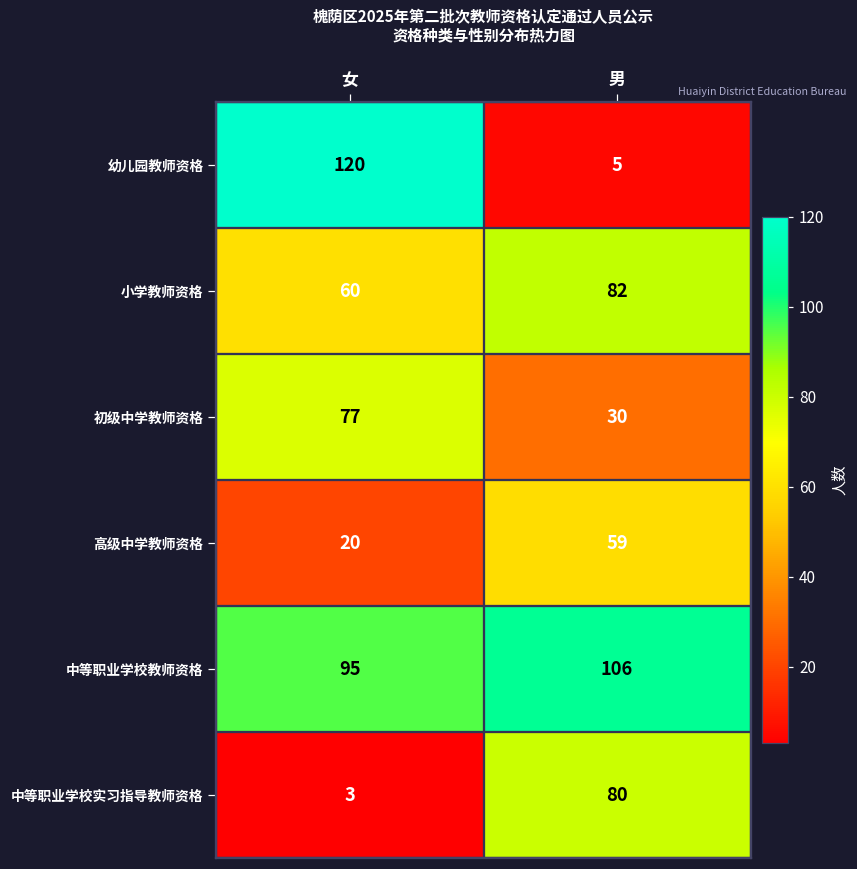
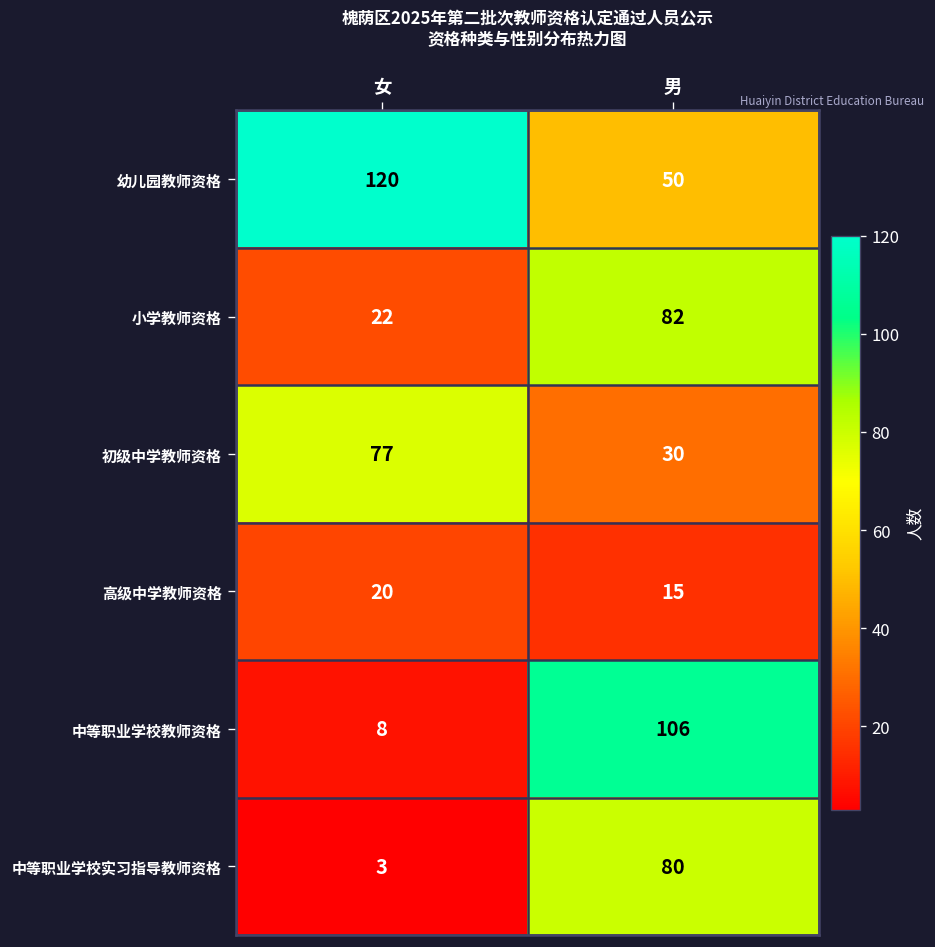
幼儿园教师资格, 男: 5 -> 50
小学教师资格, 女: 60 -> 22
高级中学教师资格, 男: 59 -> 15
中等职业学校教师资格, 女: 95 -> 8
